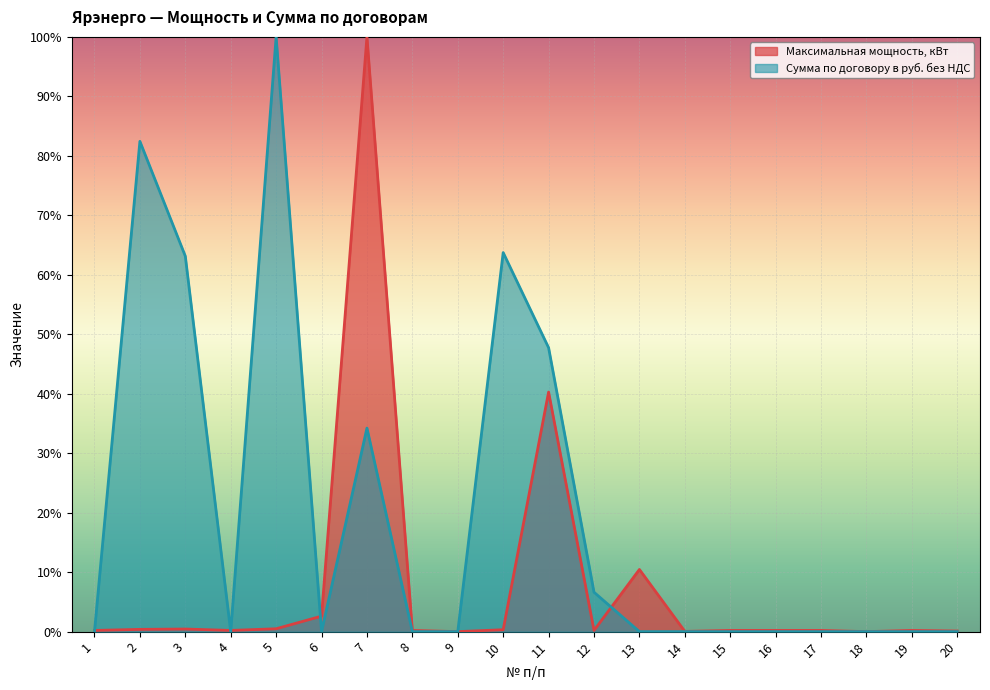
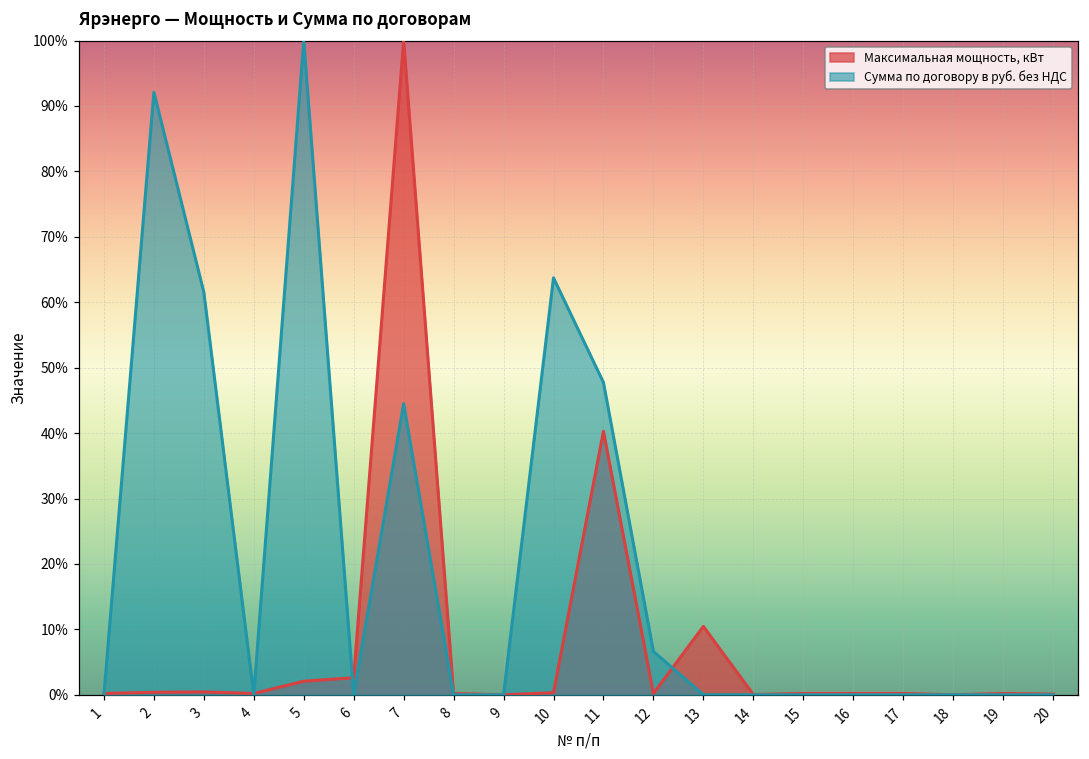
Сумма по договору в руб. без НДС, 2: 82% -> 92%
Сумма по договору в руб. без НДС, 3: 63% -> 62%
Максимальная мощность, кВт, 5: 0% -> 2%
Сумма по договору в руб. без НДС, 7: 34% -> 44%
